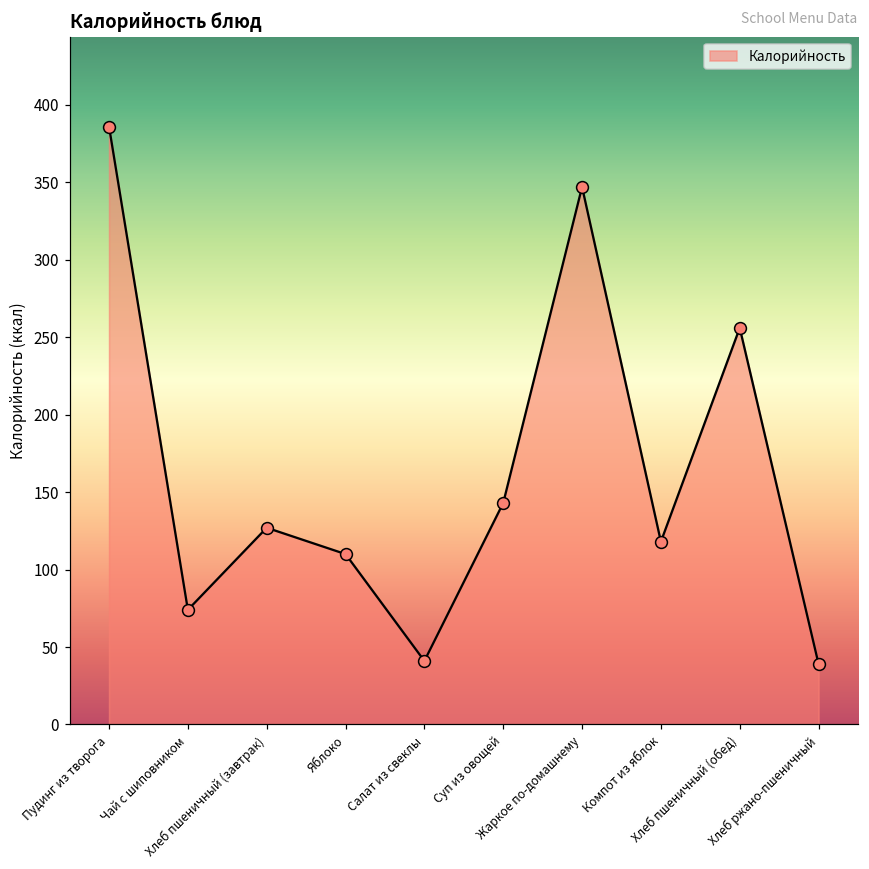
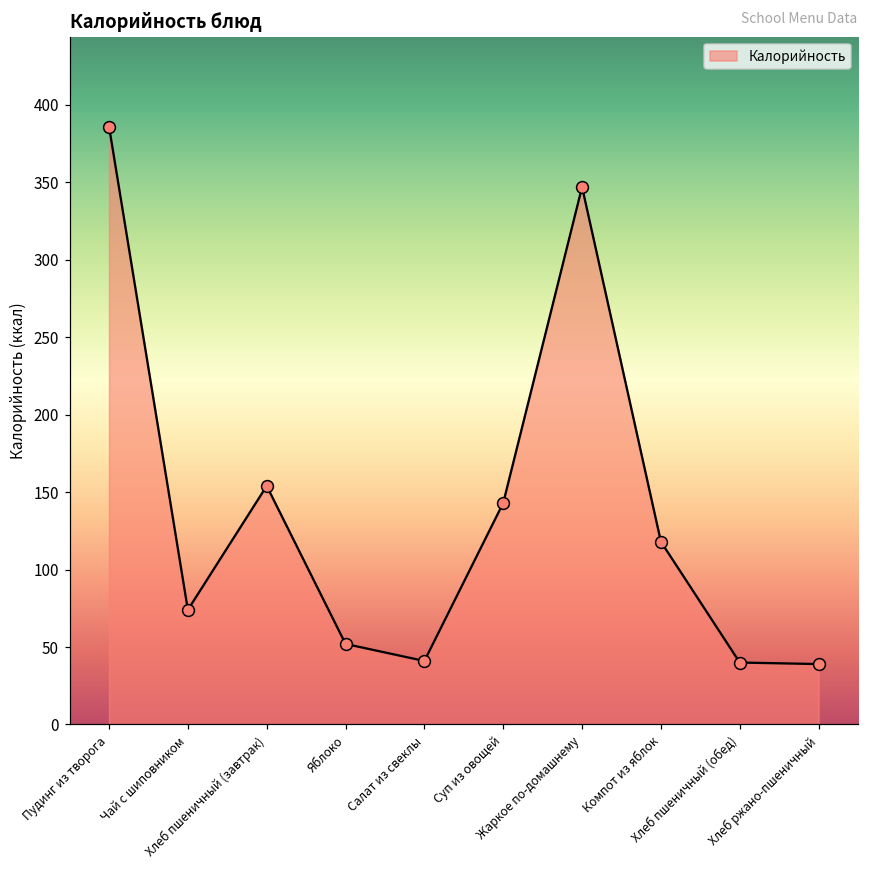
Хлеб пшеничный (завтрак): 127 -> 154
Яблоко: 110 -> 52
Хлеб пшеничный (обед): 256 -> 40
